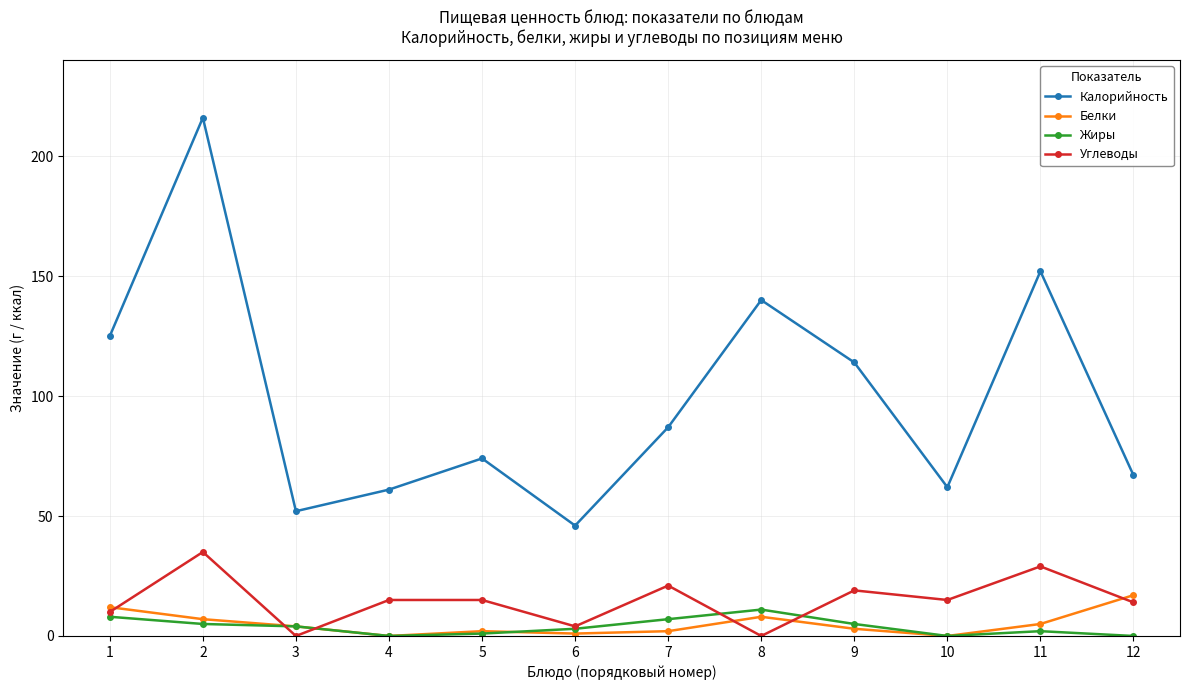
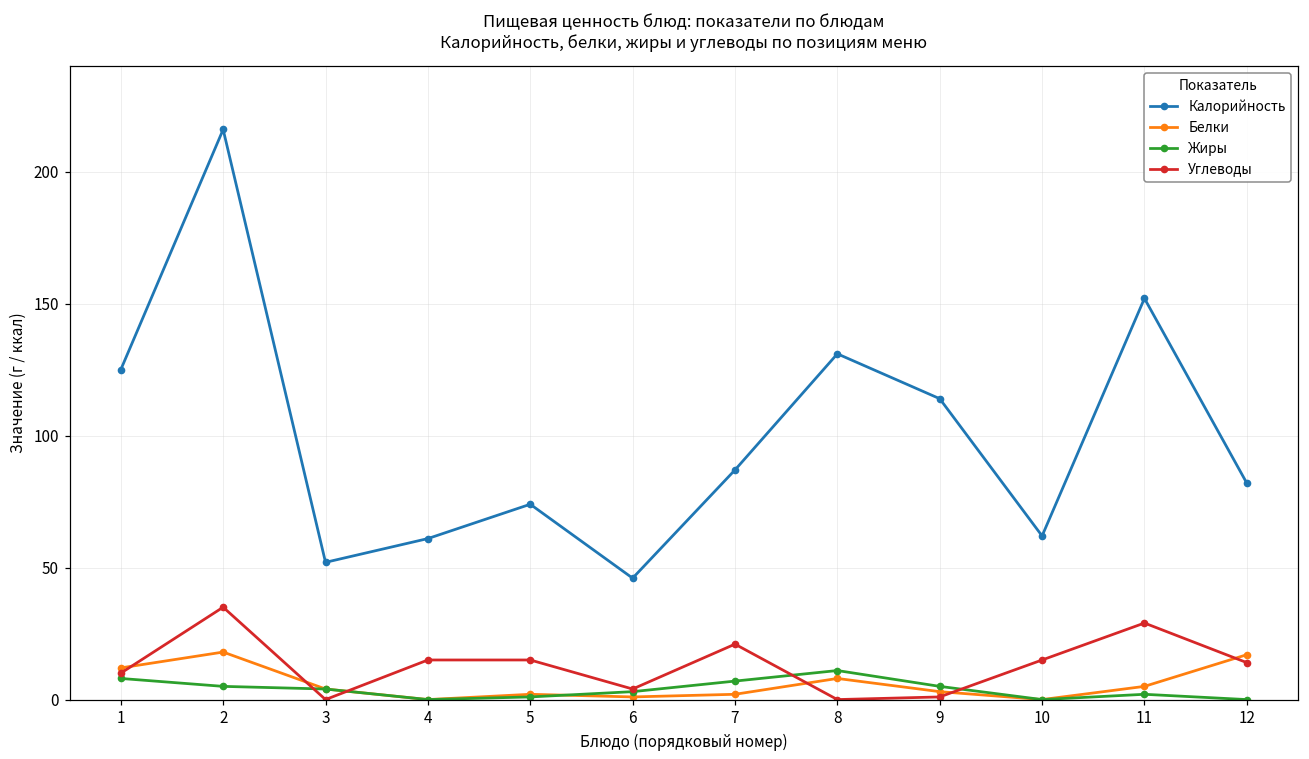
Белки, 2: 7 -> 18
Калорийность, 8: 140 -> 131
Углеводы, 9: 19 -> 1
Калорийность, 12: 67 -> 82
